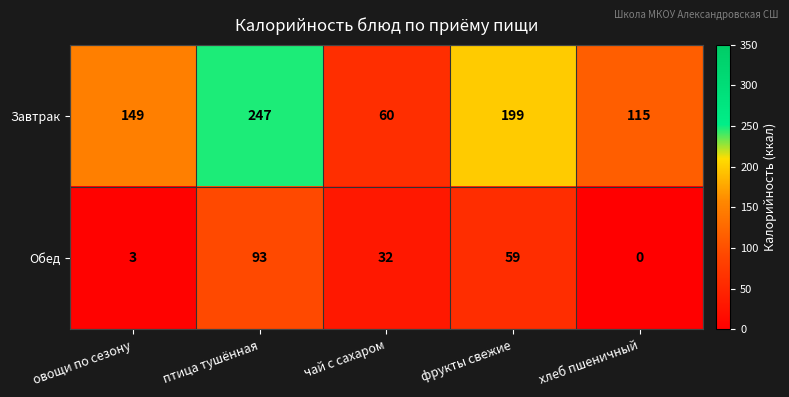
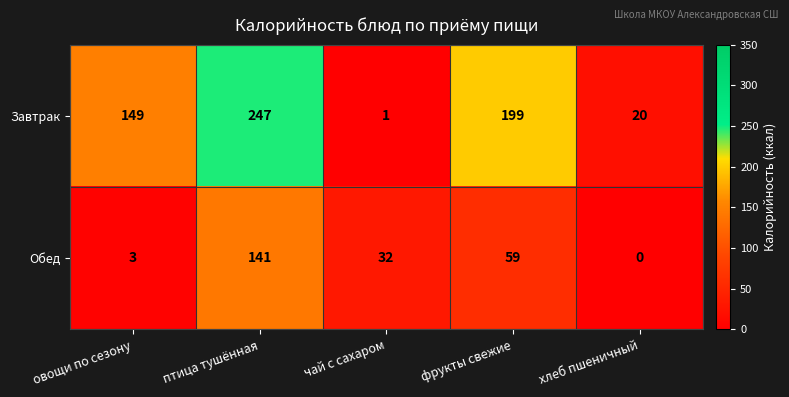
Завтрак, чай с сахаром: 60 -> 1
Завтрак, хлеб пшеничный: 115 -> 20
Обед, птица тушённая: 93 -> 141
